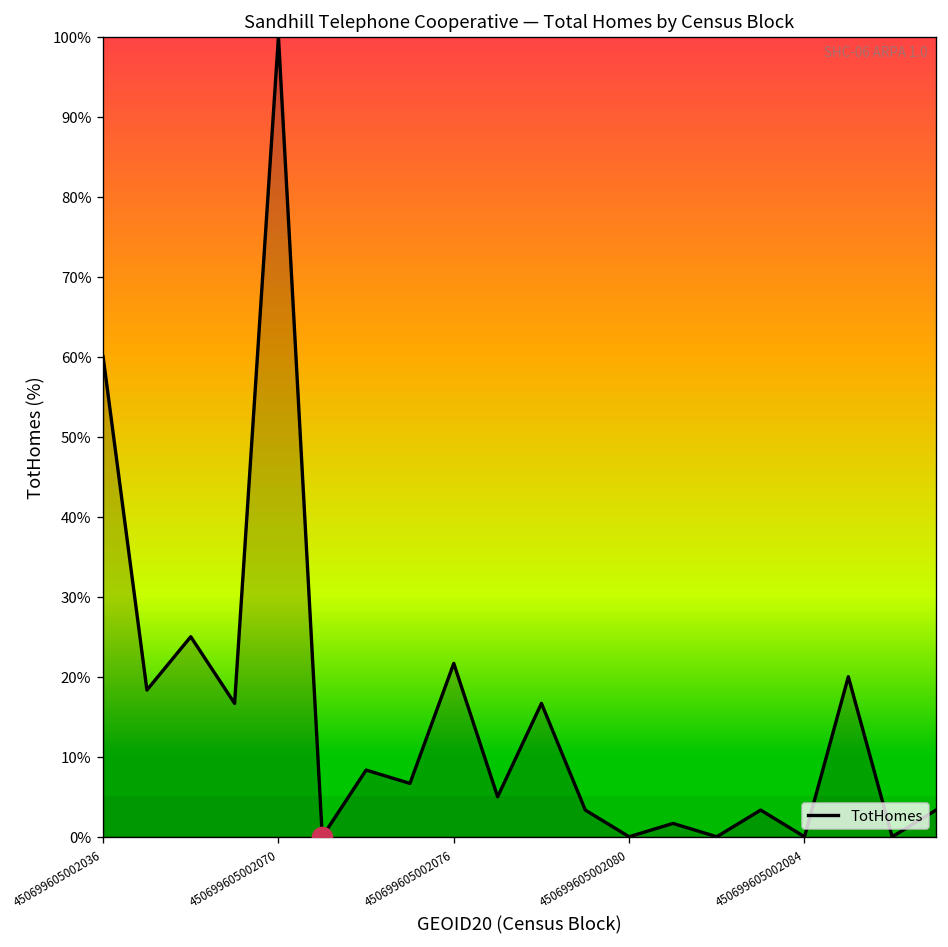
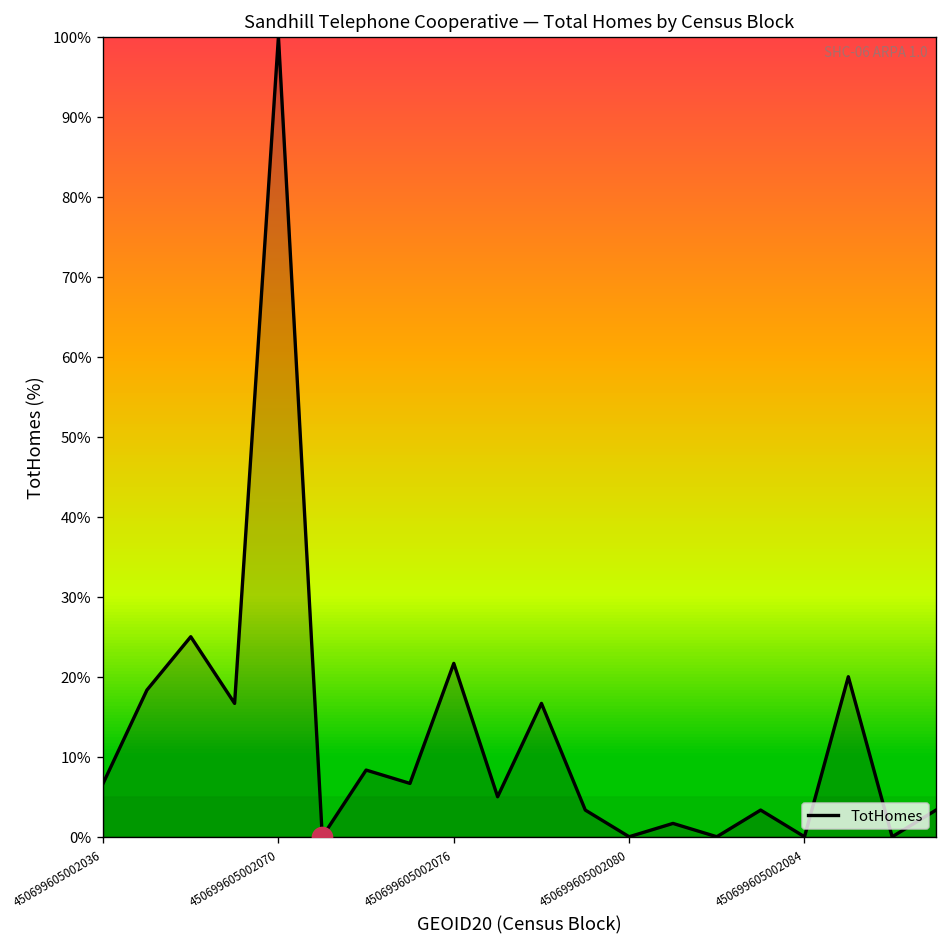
TotHomes, 450699605002036: 60% -> 7%
